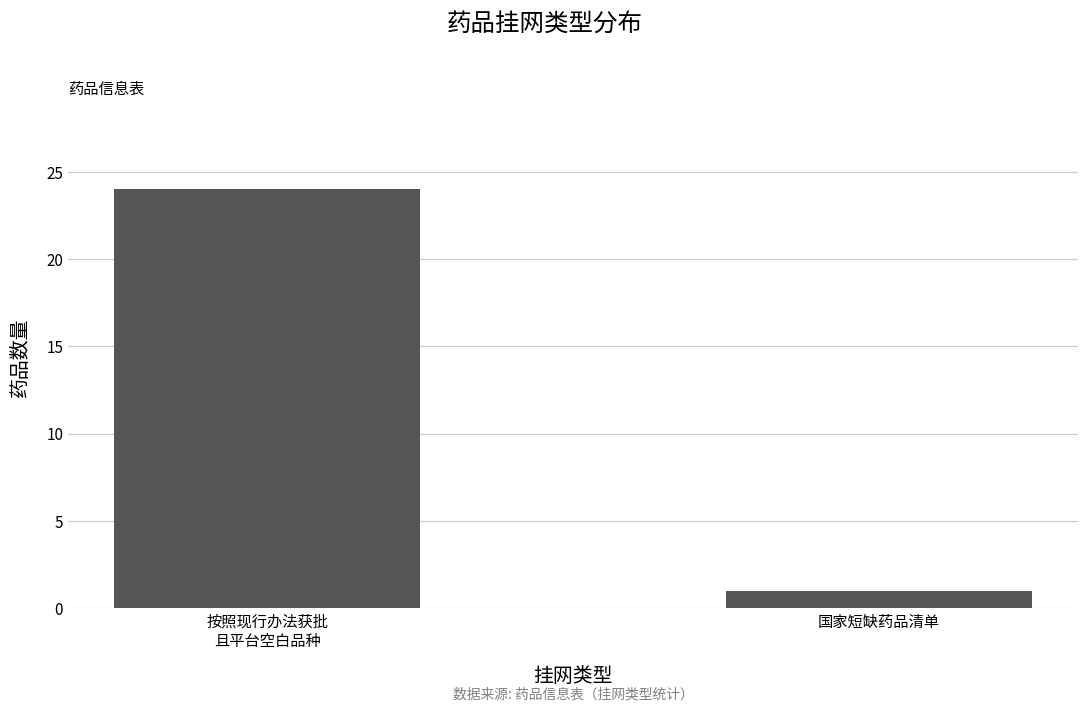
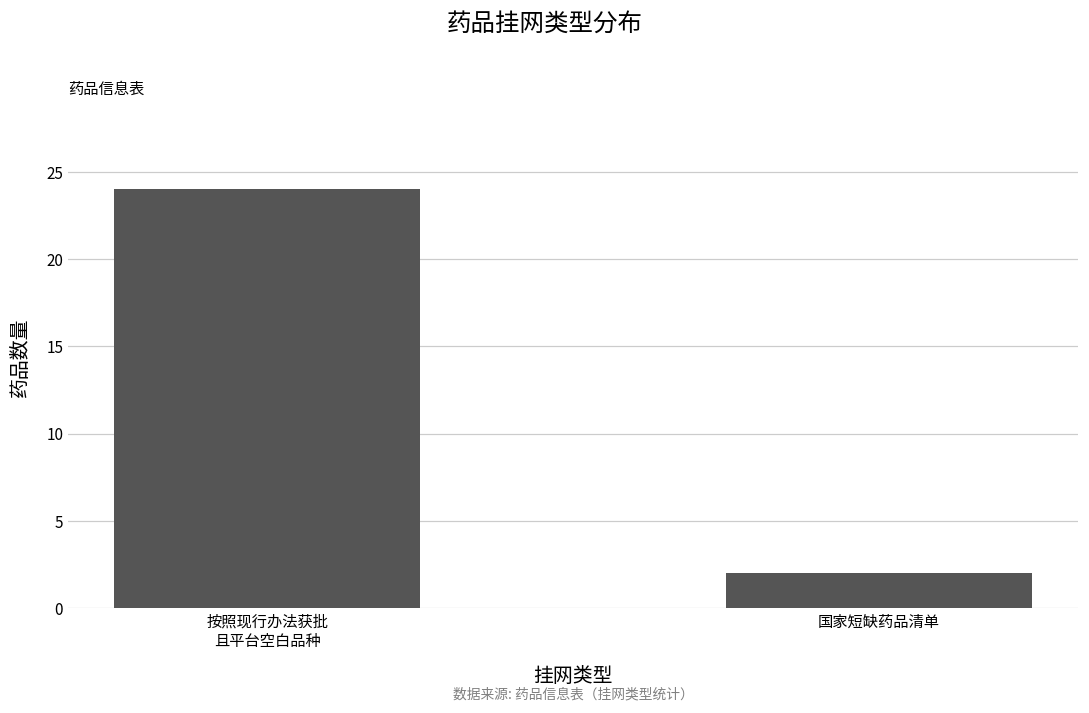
国家短缺药品清单: 1 -> 2
